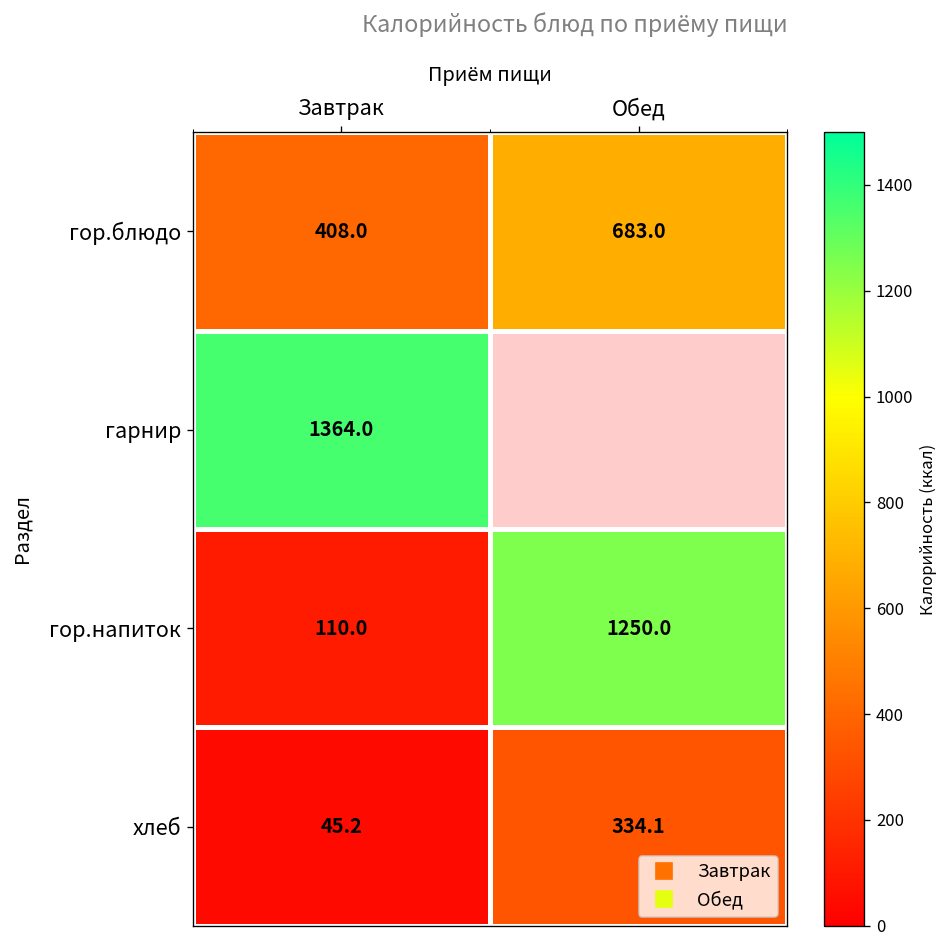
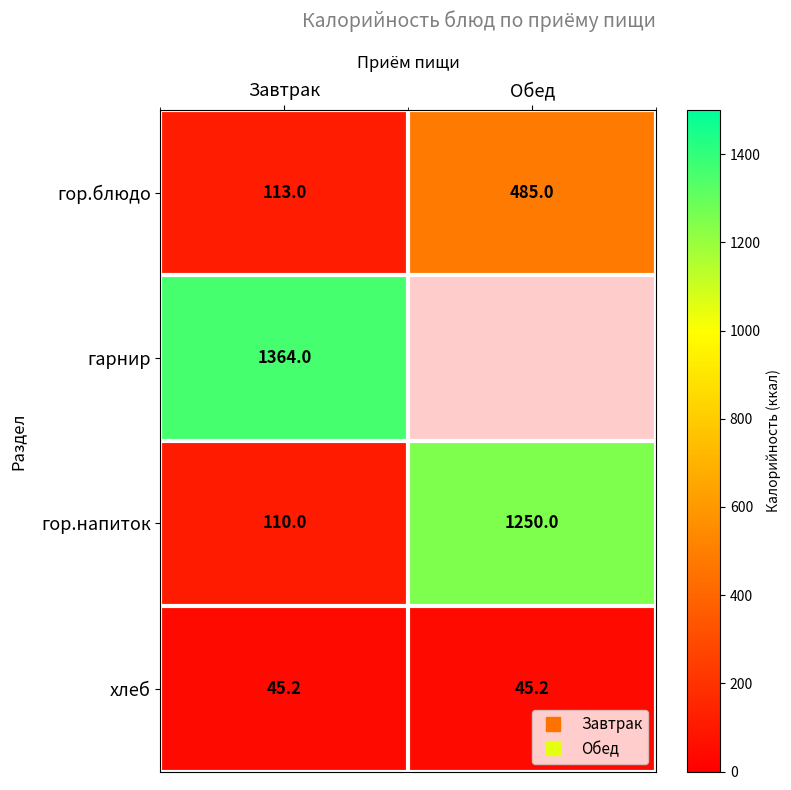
гор.блюдо, Завтрак: 408.0 -> 113.0
гор.блюдо, Обед: 683.0 -> 485.0
хлеб, Обед: 334.1 -> 45.2
